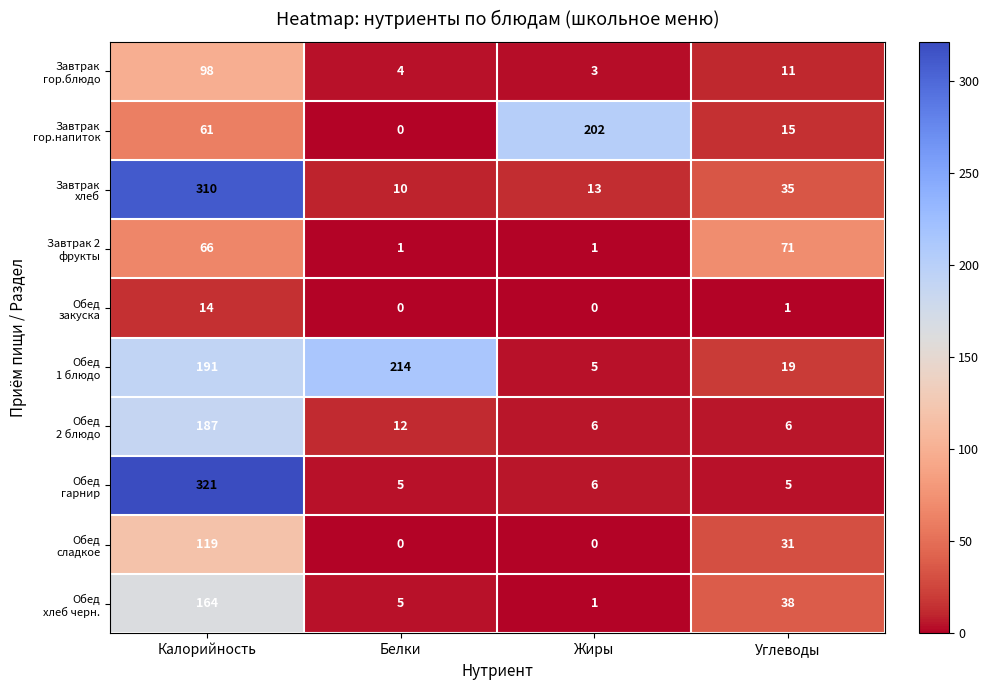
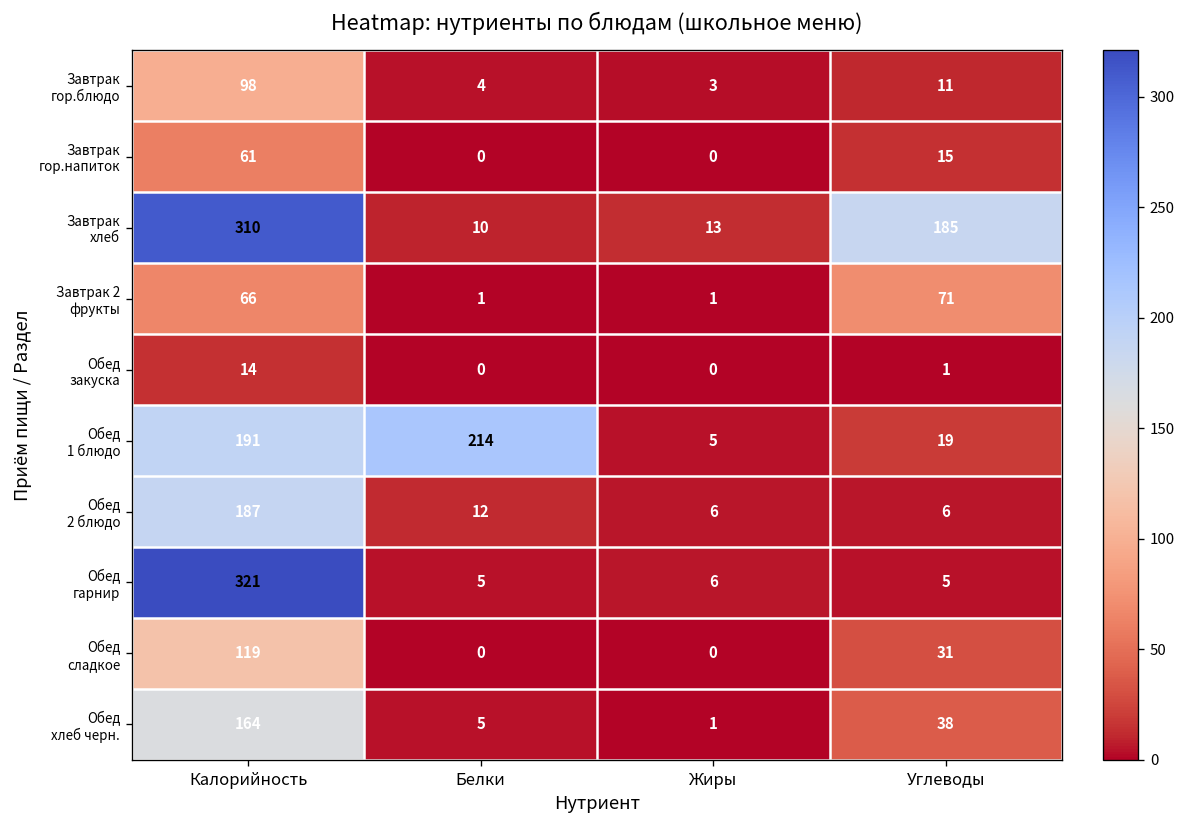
Завтрак гор.напиток, Жиры: 202 -> 0
Завтрак хлеб, Углеводы: 35 -> 185
